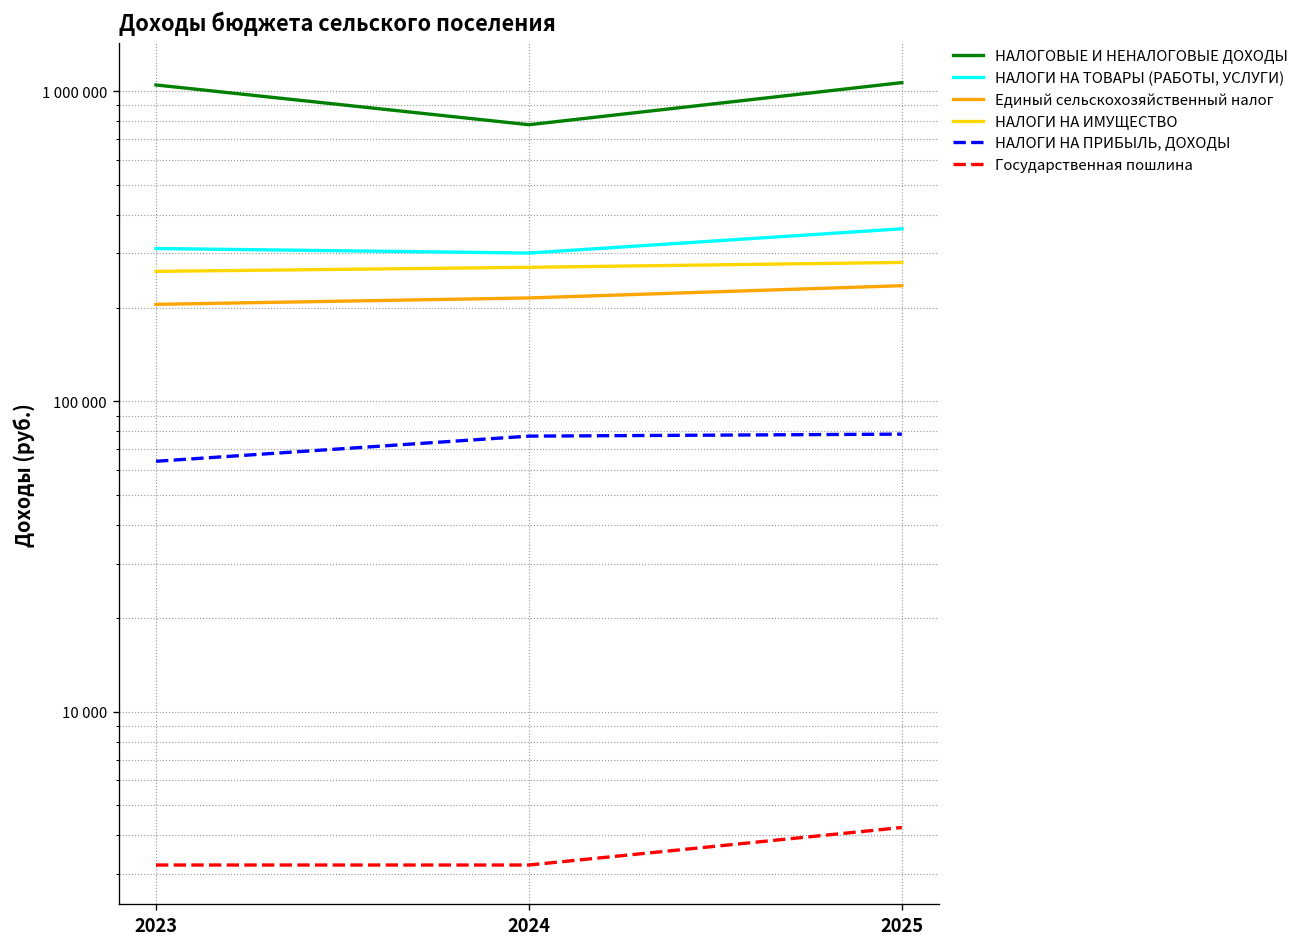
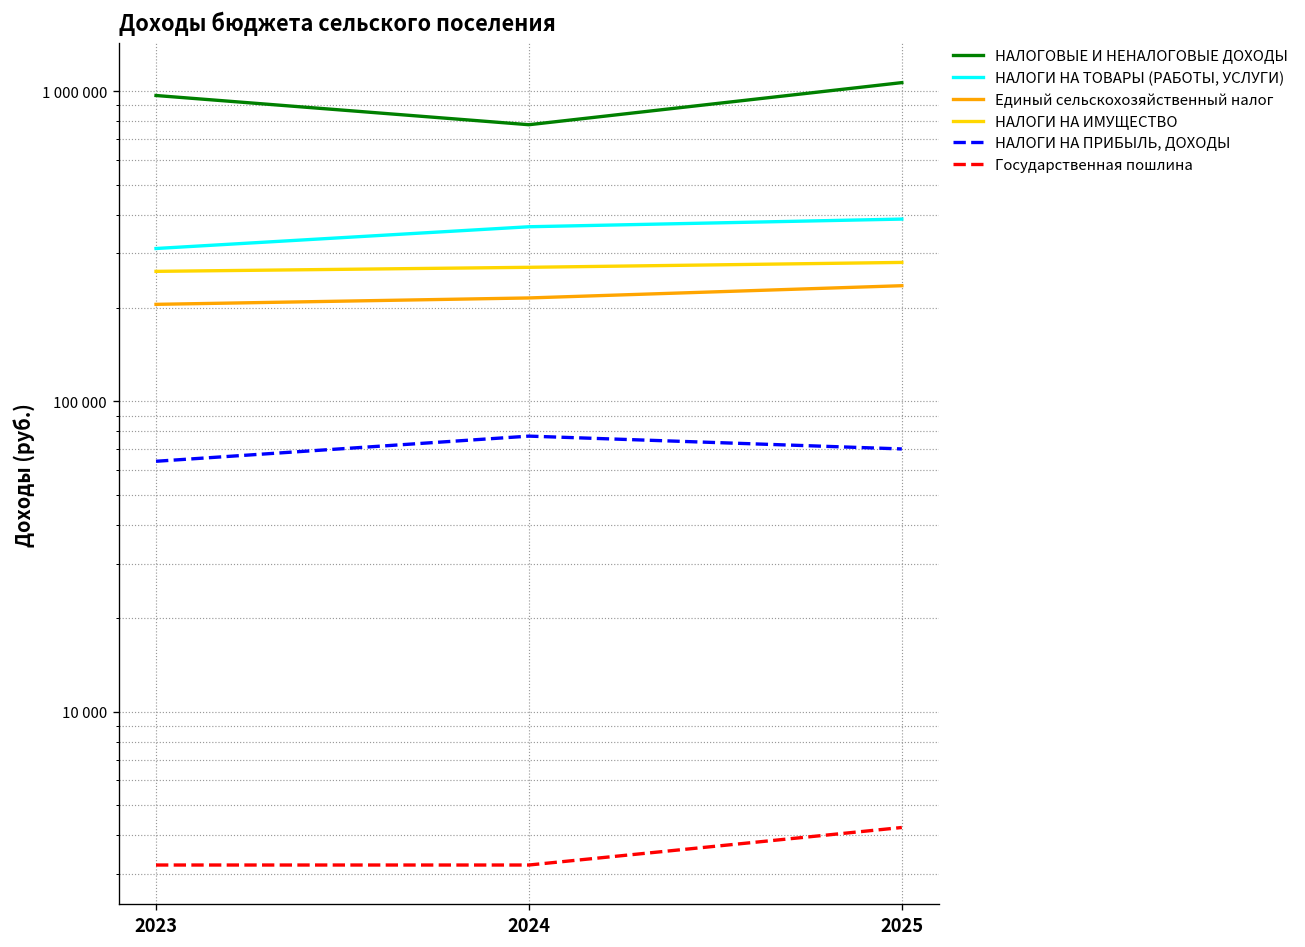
НАЛОГОВЫЕ И НЕНАЛОГОВЫЕ ДОХОДЫ, 2023: 1050000 -> 970000
НАЛОГИ НА ТОВАРЫ (РАБОТЫ, УСЛУГИ), 2024: 300000 -> 370000
НАЛОГИ НА ТОВАРЫ (РАБОТЫ, УСЛУГИ), 2025: 360000 -> 390000
НАЛОГИ НА ПРИБЫЛЬ, ДОХОДЫ, 2025: 78000 -> 70000
